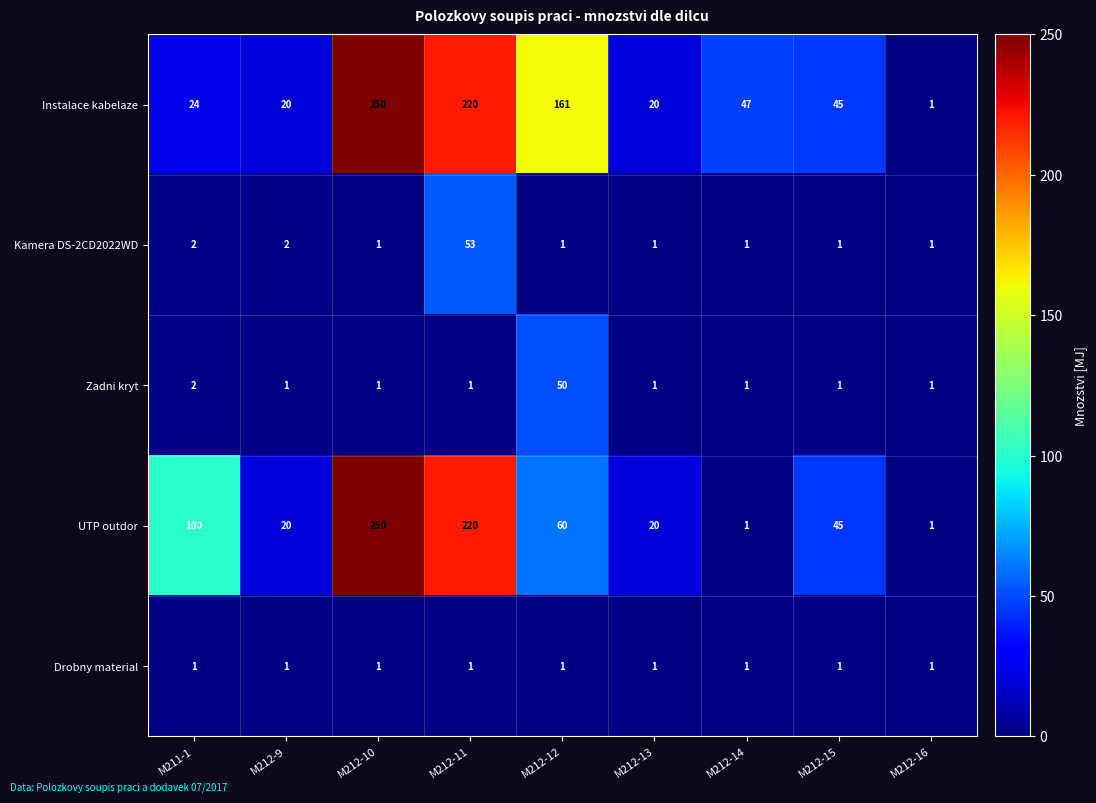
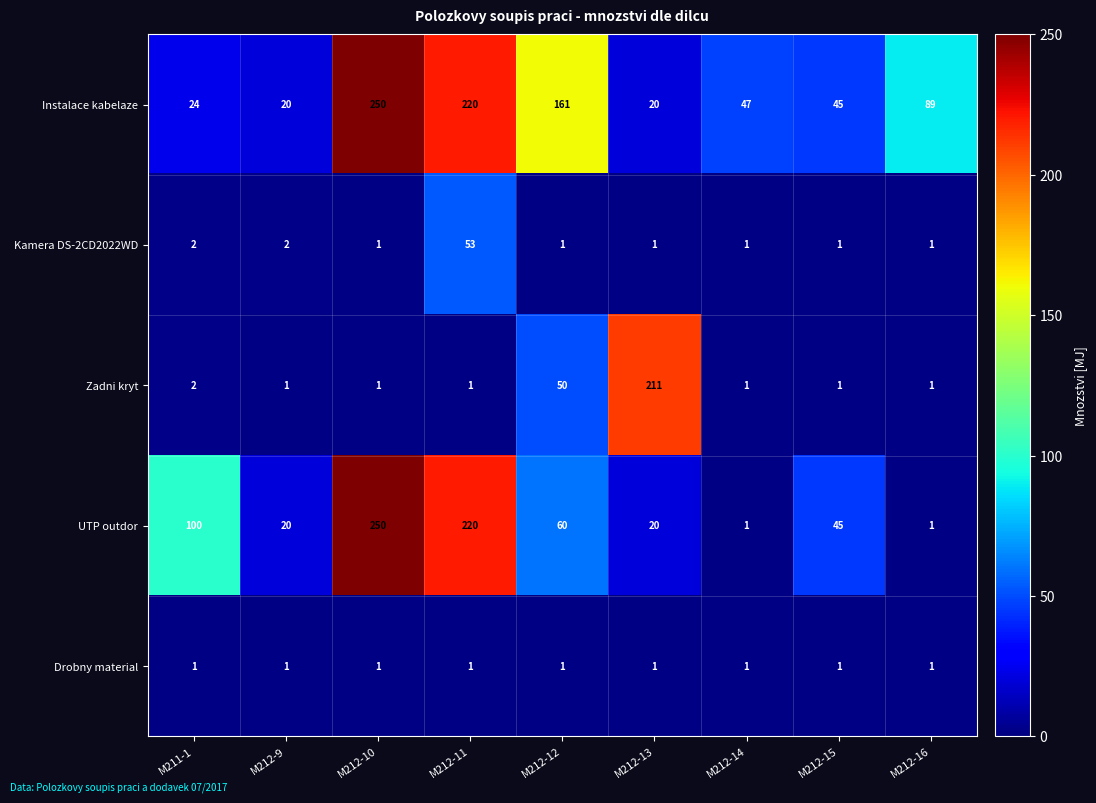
Instalace kabelaze, M212-16: 1 -> 89
Zadni kryt, M212-13: 1 -> 211
